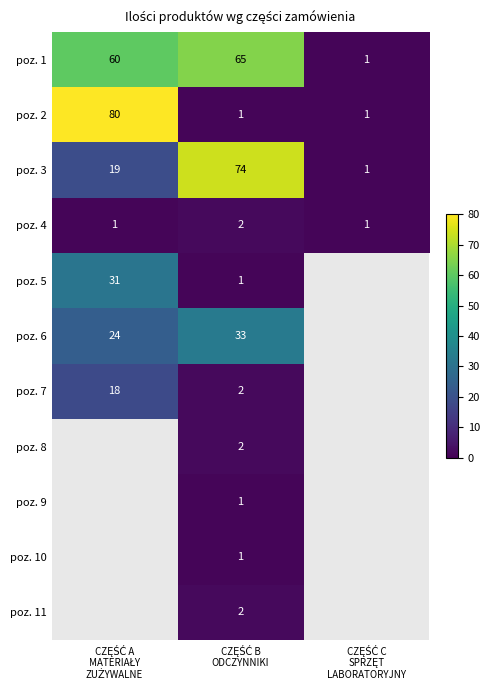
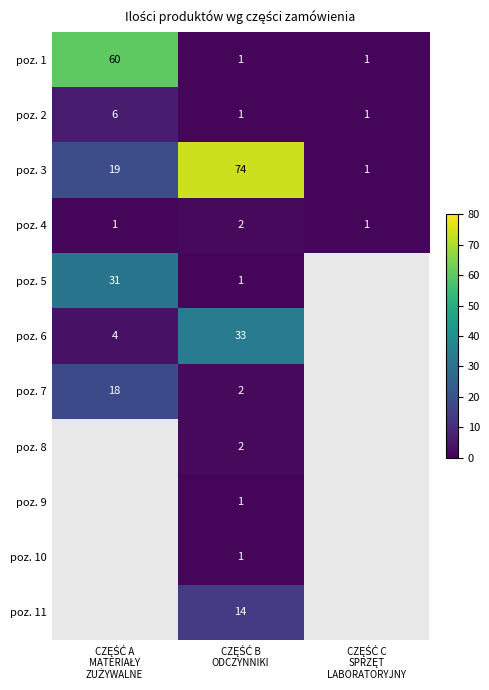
poz. 1, CZĘŚĆ B ODCZYNNIKI: 65 -> 1
poz. 2, CZĘŚĆ A MATERIAŁY ZUŻYWALNE: 80 -> 6
poz. 6, CZĘŚĆ A MATERIAŁY ZUŻYWALNE: 24 -> 4
poz. 11, CZĘŚĆ B ODCZYNNIKI: 2 -> 14
